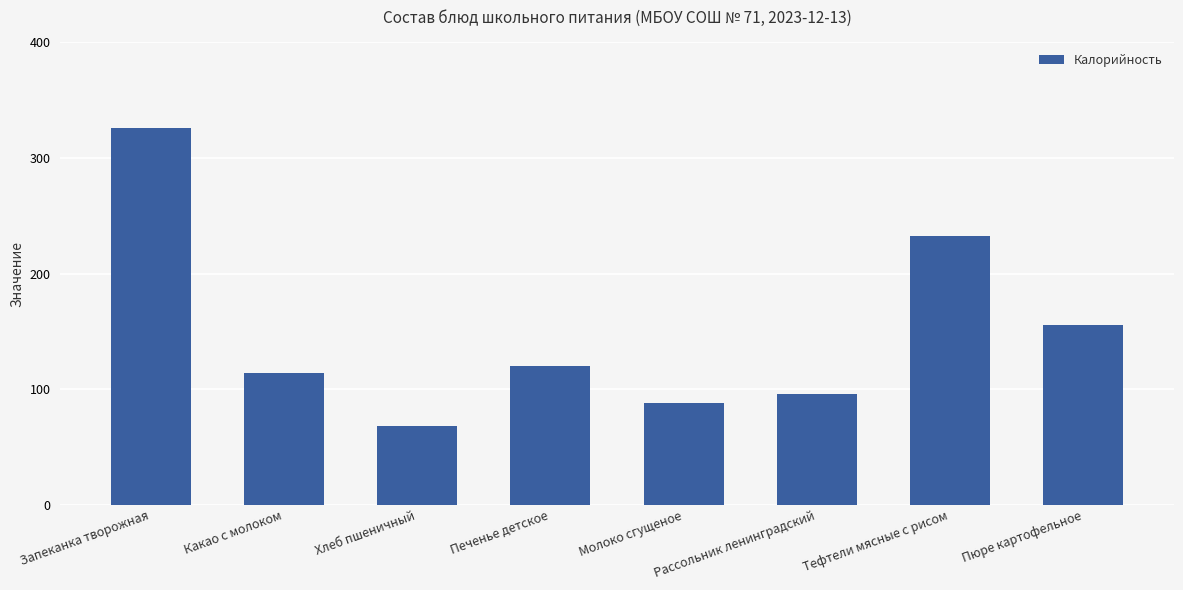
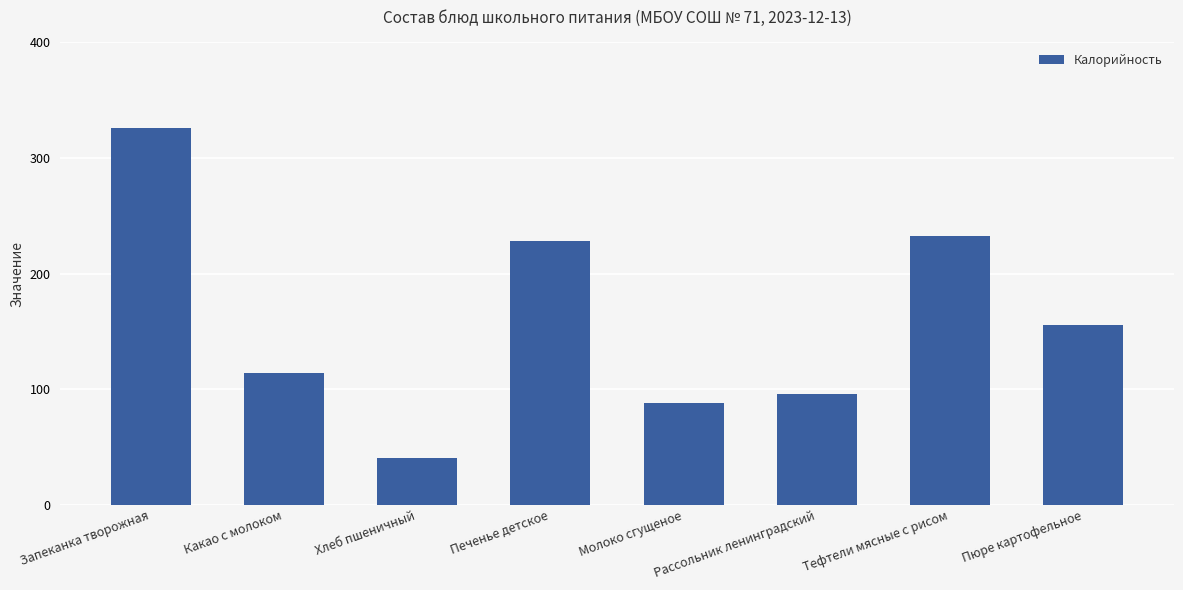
Хлеб пшеничный: 69 -> 40
Печенье детское: 120 -> 228
